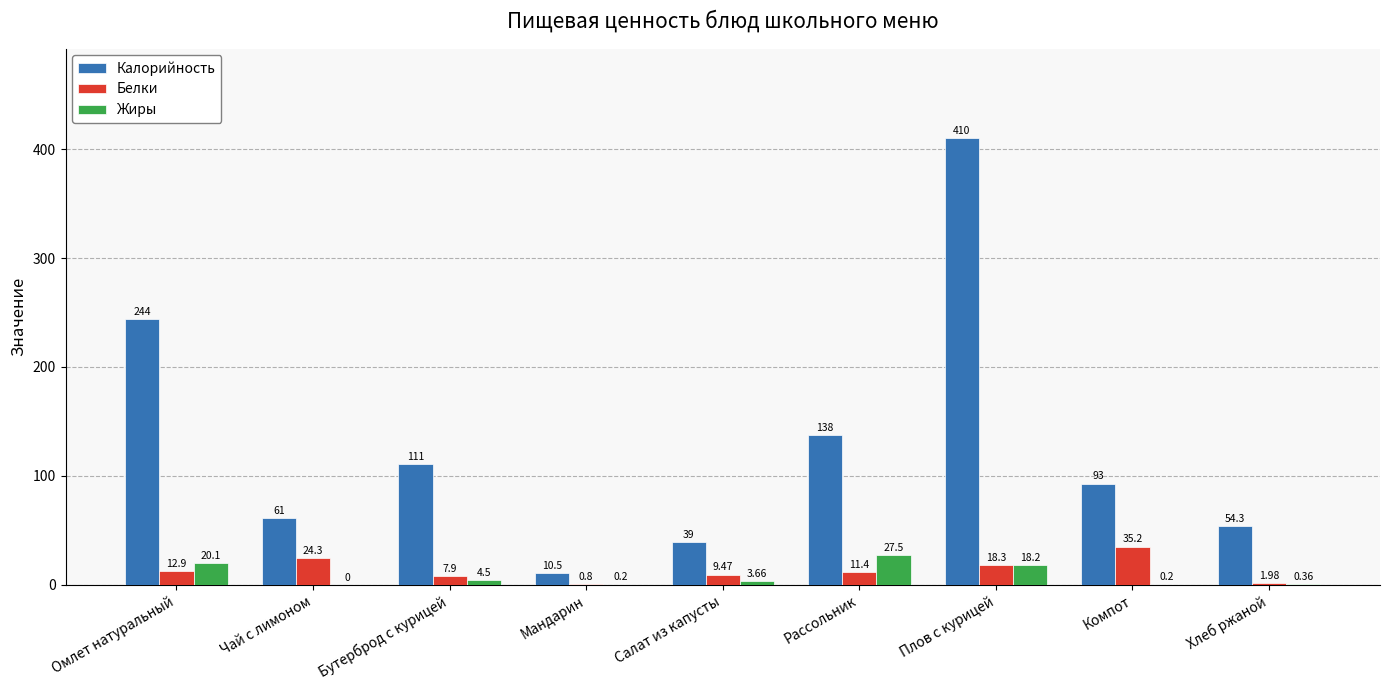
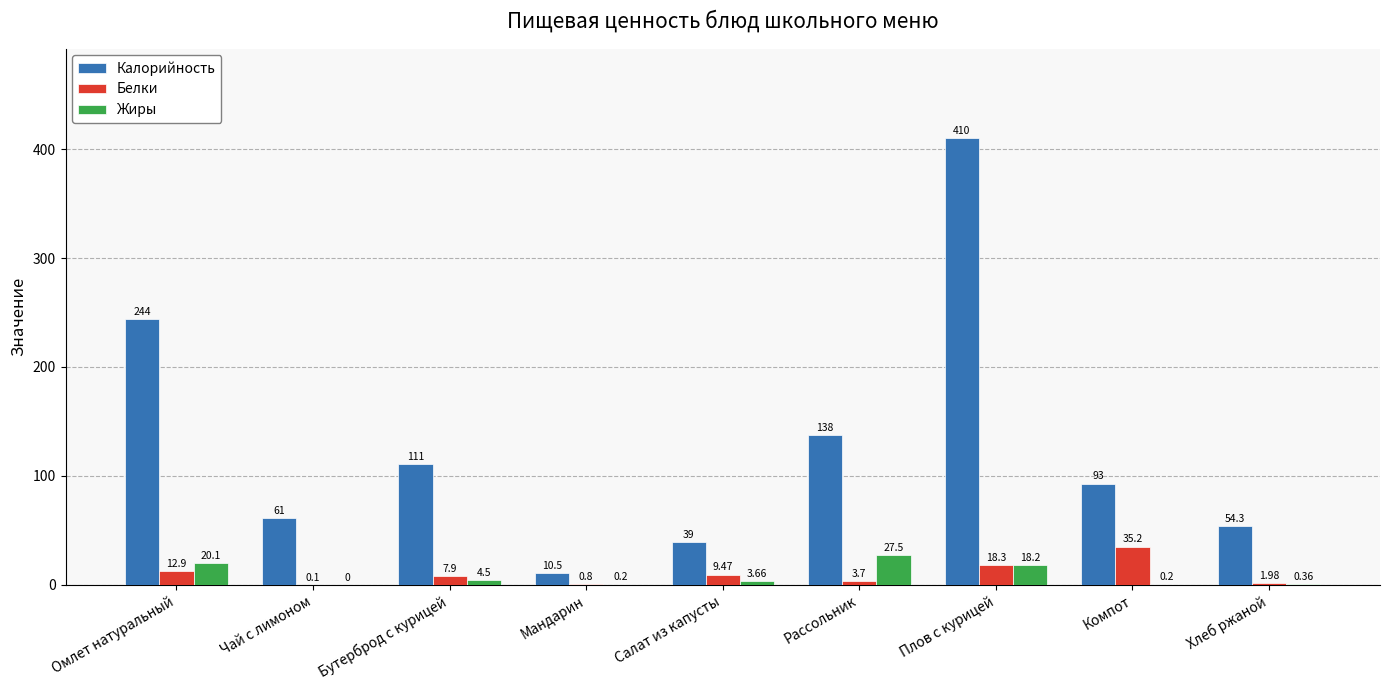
Белки, Чай с лимоном: 24.3 -> 0.1
Белки, Рассольник: 11.4 -> 3.7
